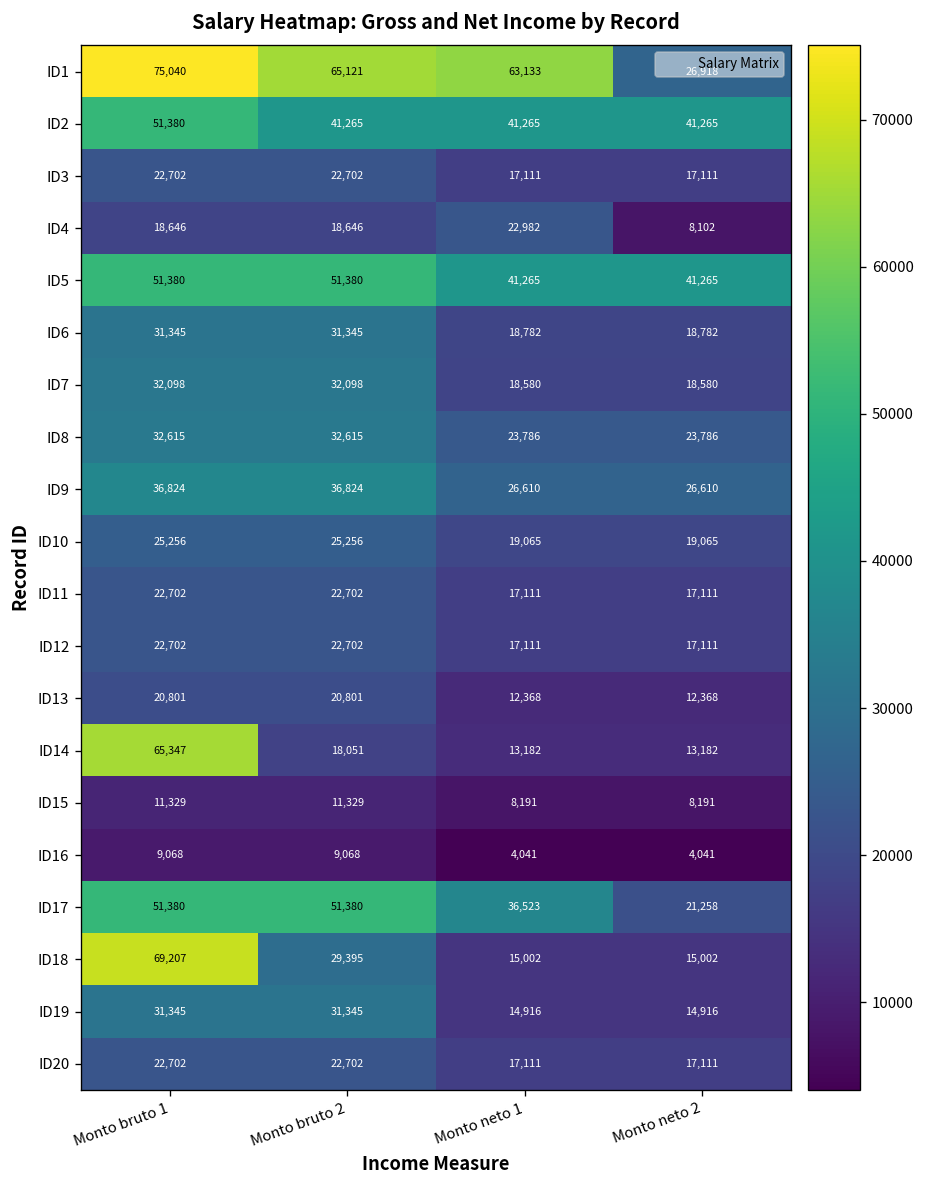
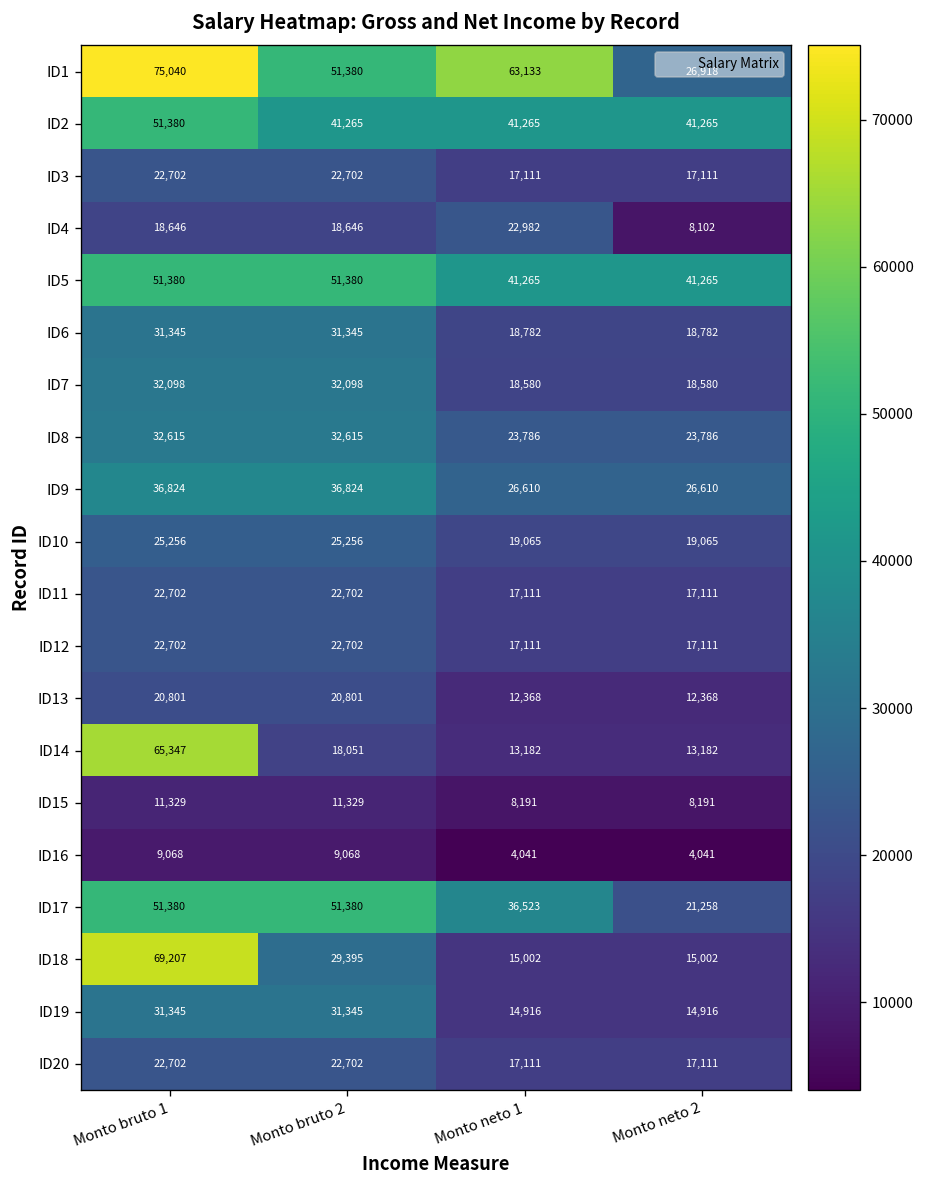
ID1, Monto bruto 2: 65,121 -> 51,380
